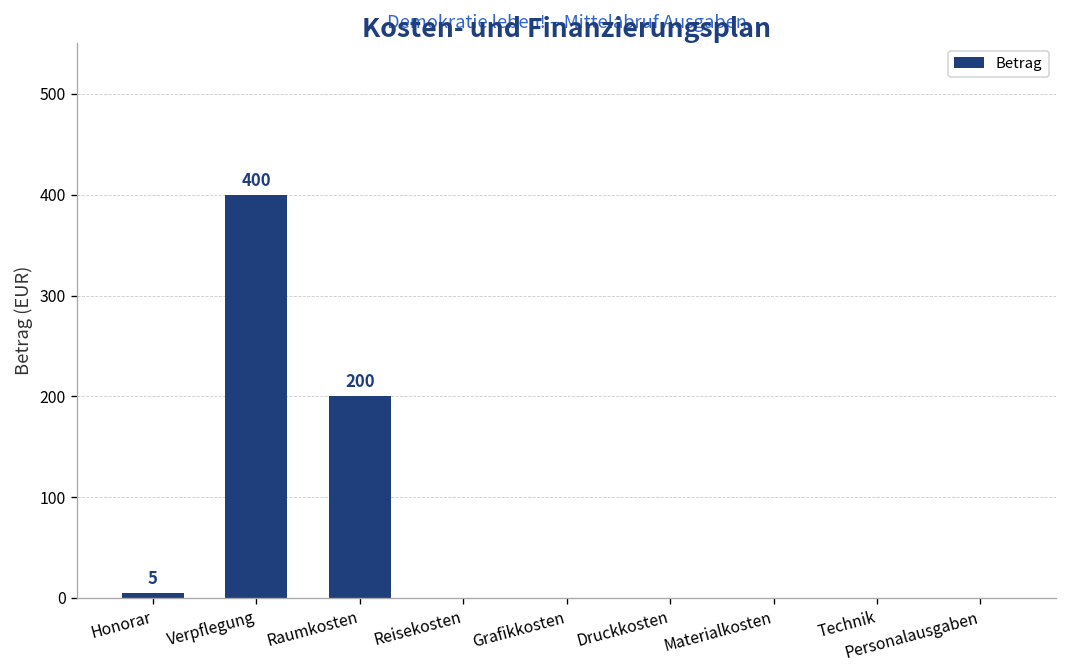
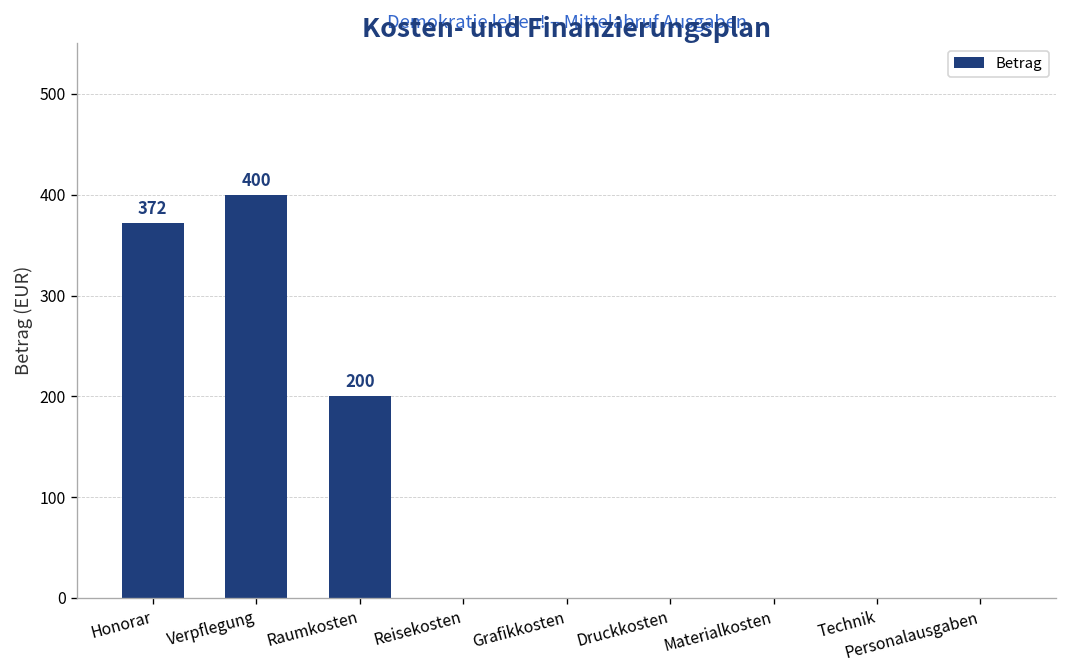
Honorar: 5 -> 372
